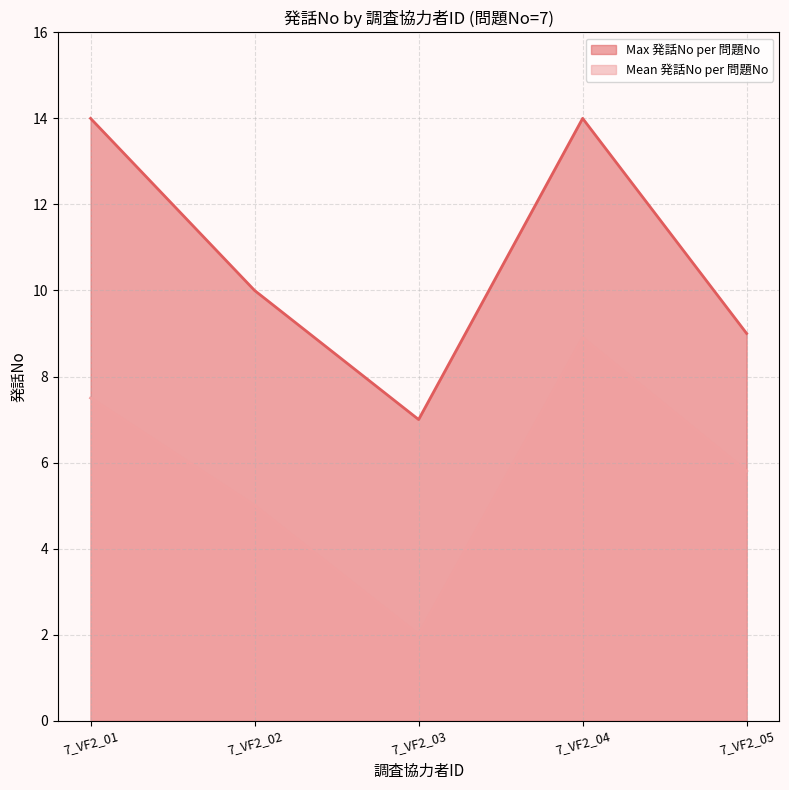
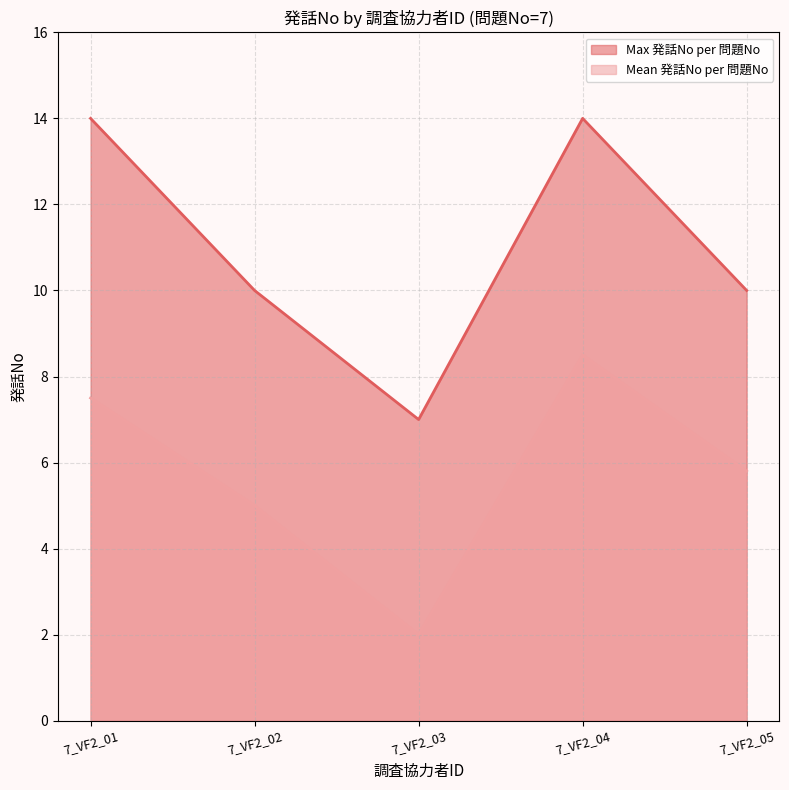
Mean 発話No per 問題No, 7_VF2_04: 8.9 -> 8.5
Max 発話No per 問題No, 7_VF2_05: 9 -> 10
